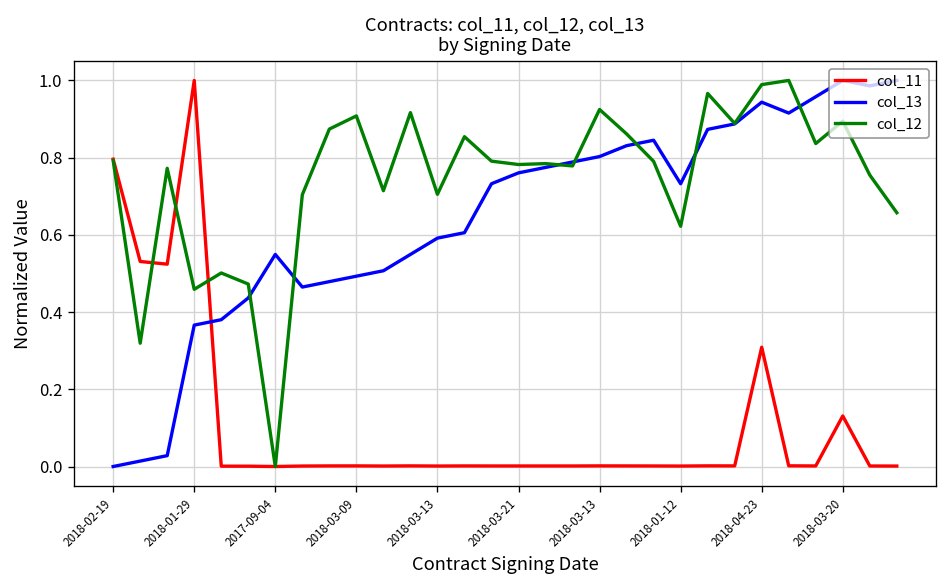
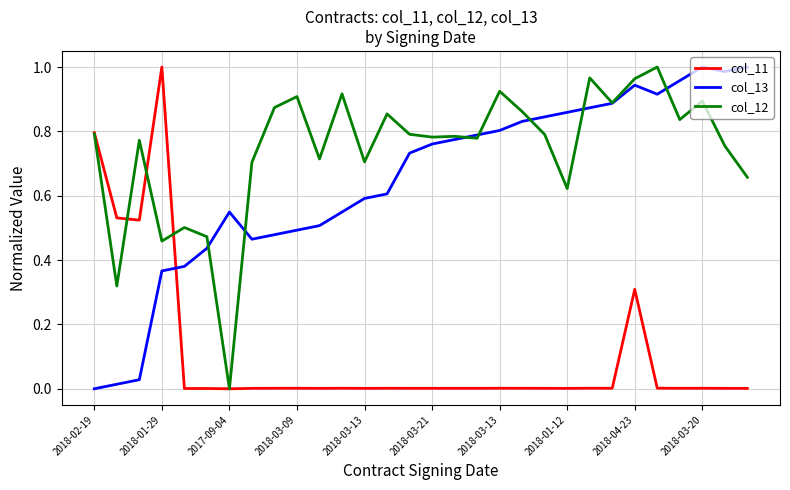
col_13, 2018-01-12: 0.73 -> 0.86
col_12, 2018-04-23: 0.99 -> 0.96
col_11, 2018-03-20: 0.13 -> 0.00
